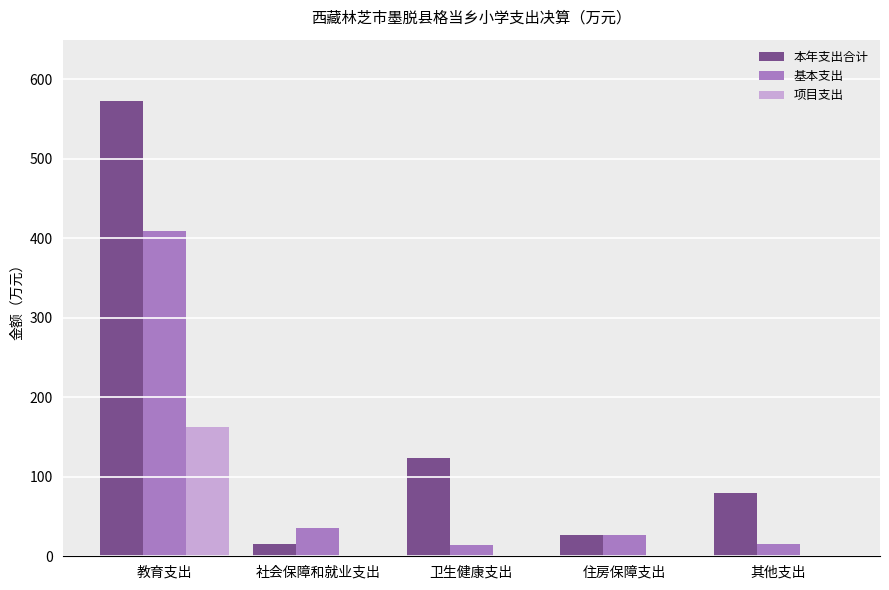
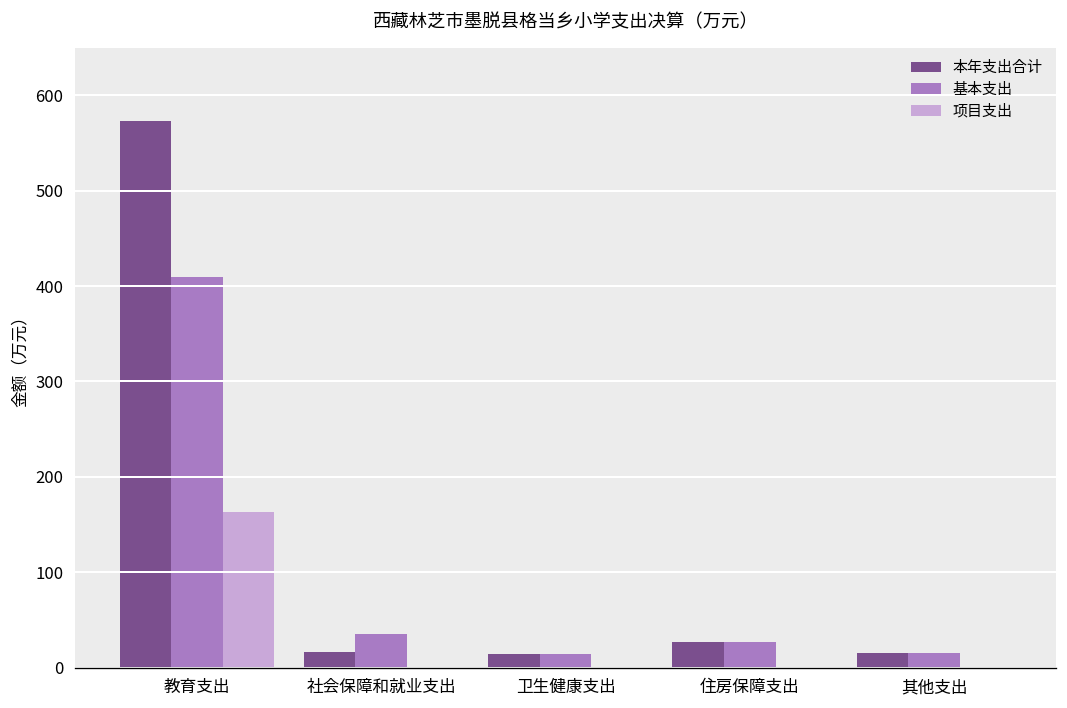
本年支出合计, 卫生健康支出: 120 -> 10
本年支出合计, 其他支出: 80 -> 20
